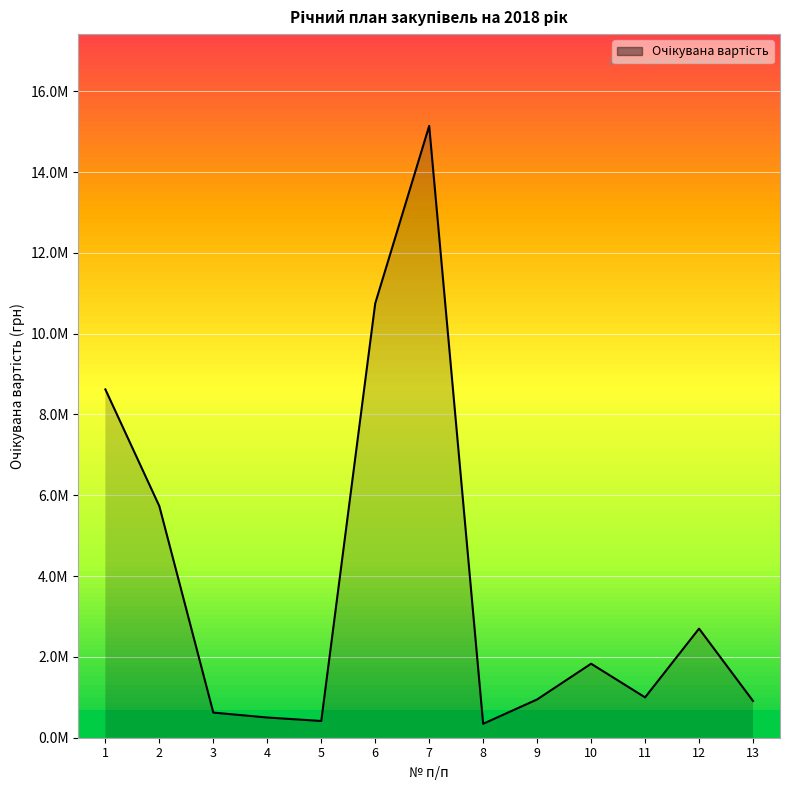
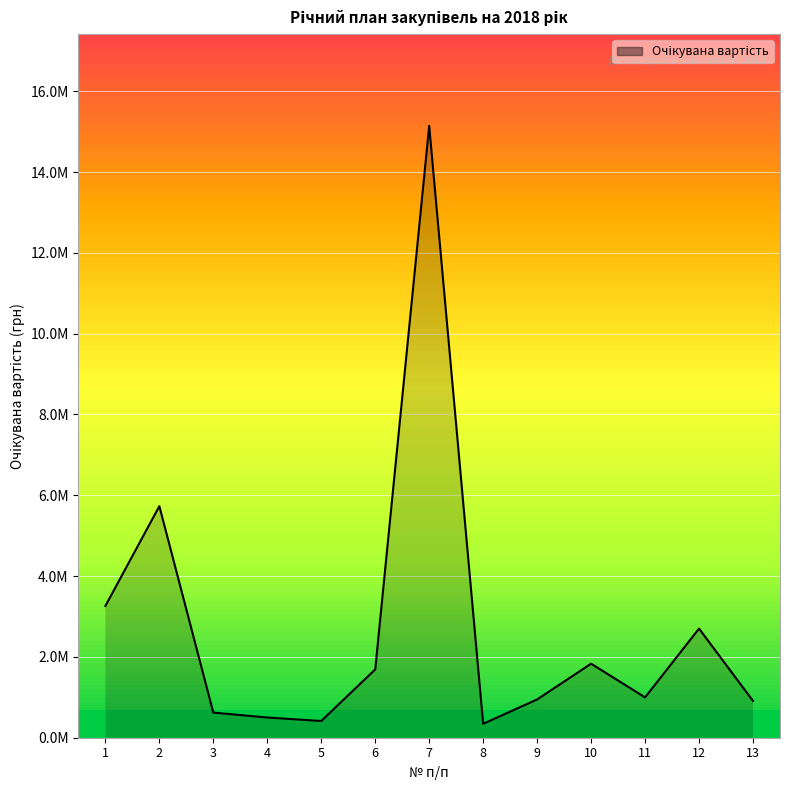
1: 8600000 -> 3300000
6: 10700000 -> 1700000
